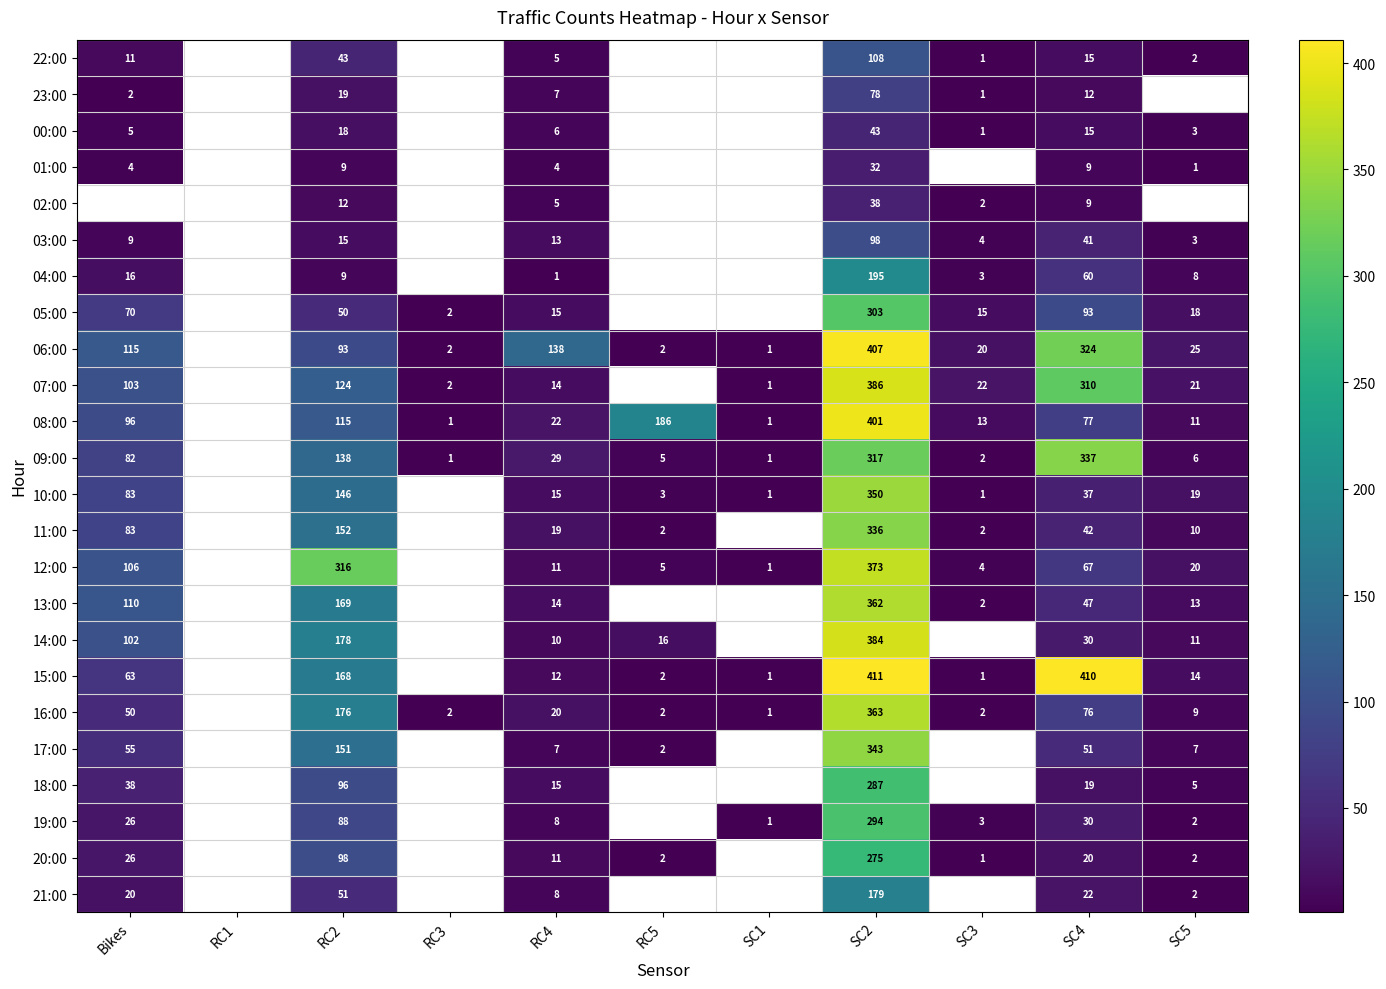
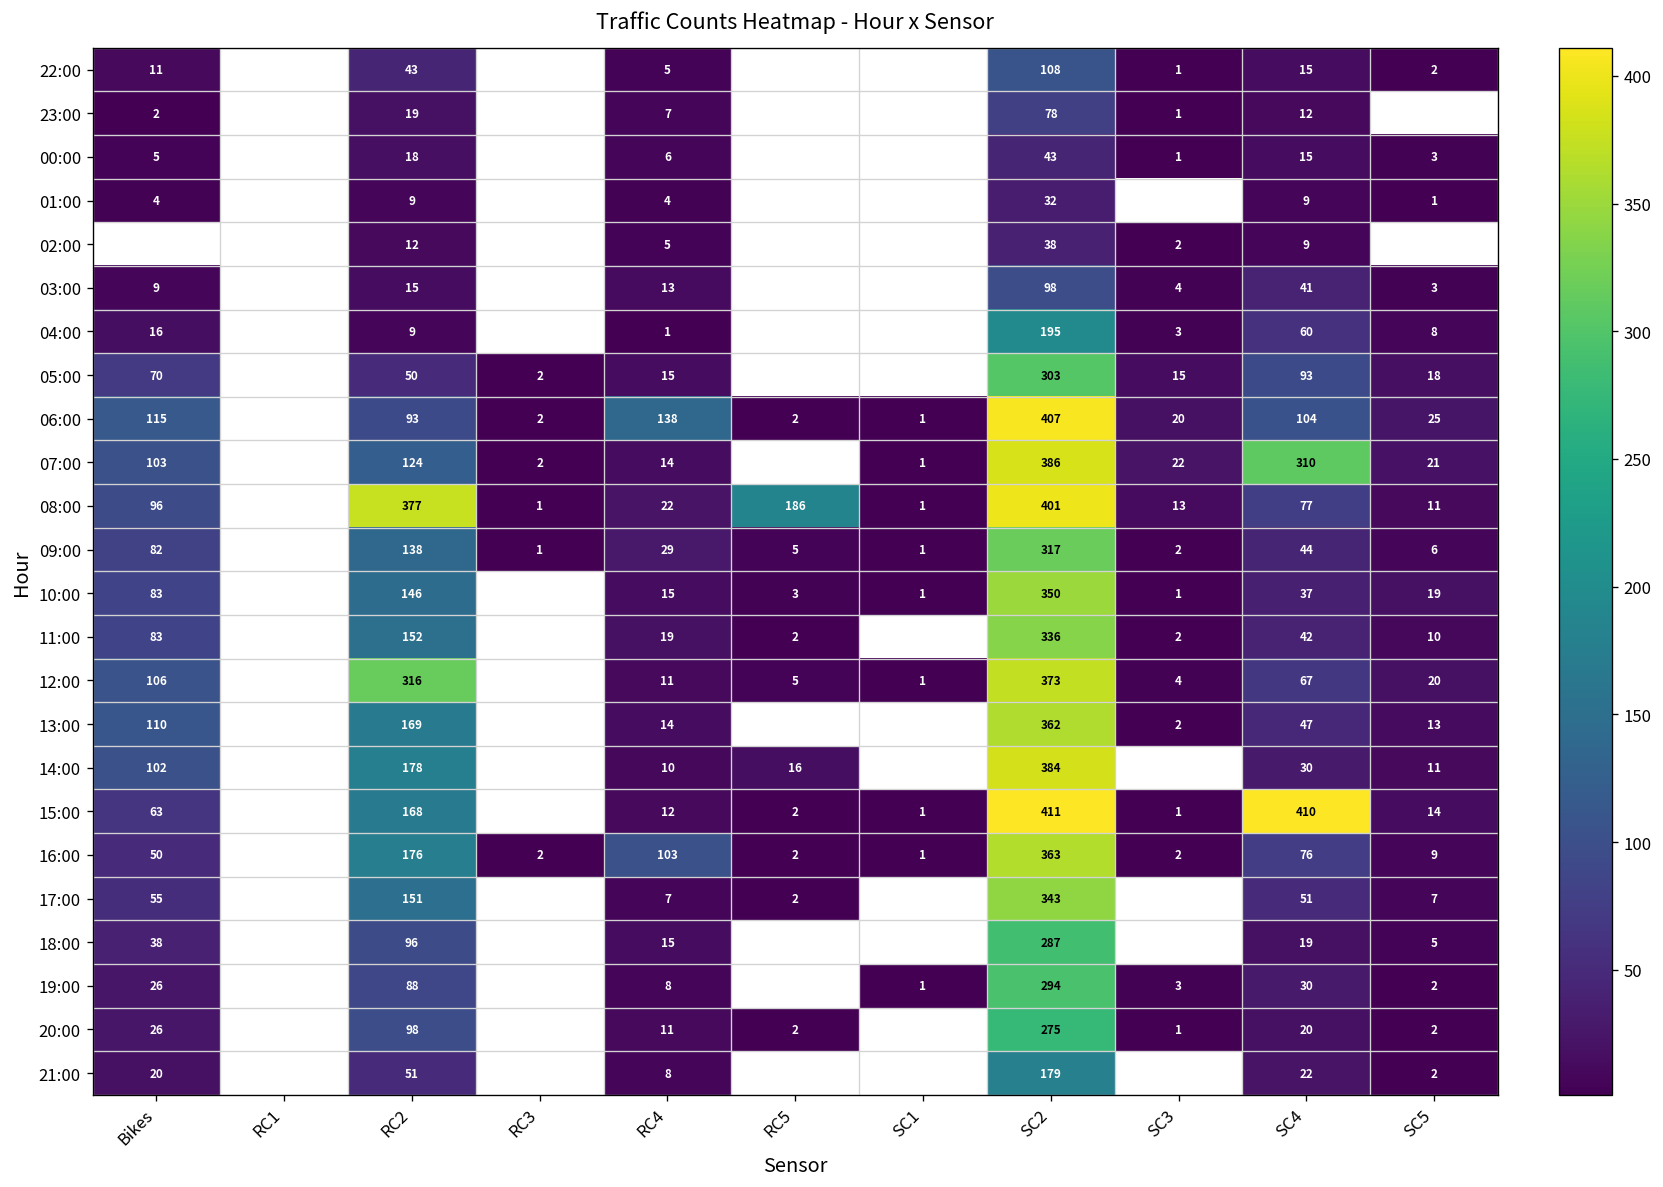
06:00, SC4: 324 -> 104
08:00, RC2: 115 -> 377
09:00, SC4: 337 -> 44
16:00, RC4: 20 -> 103
